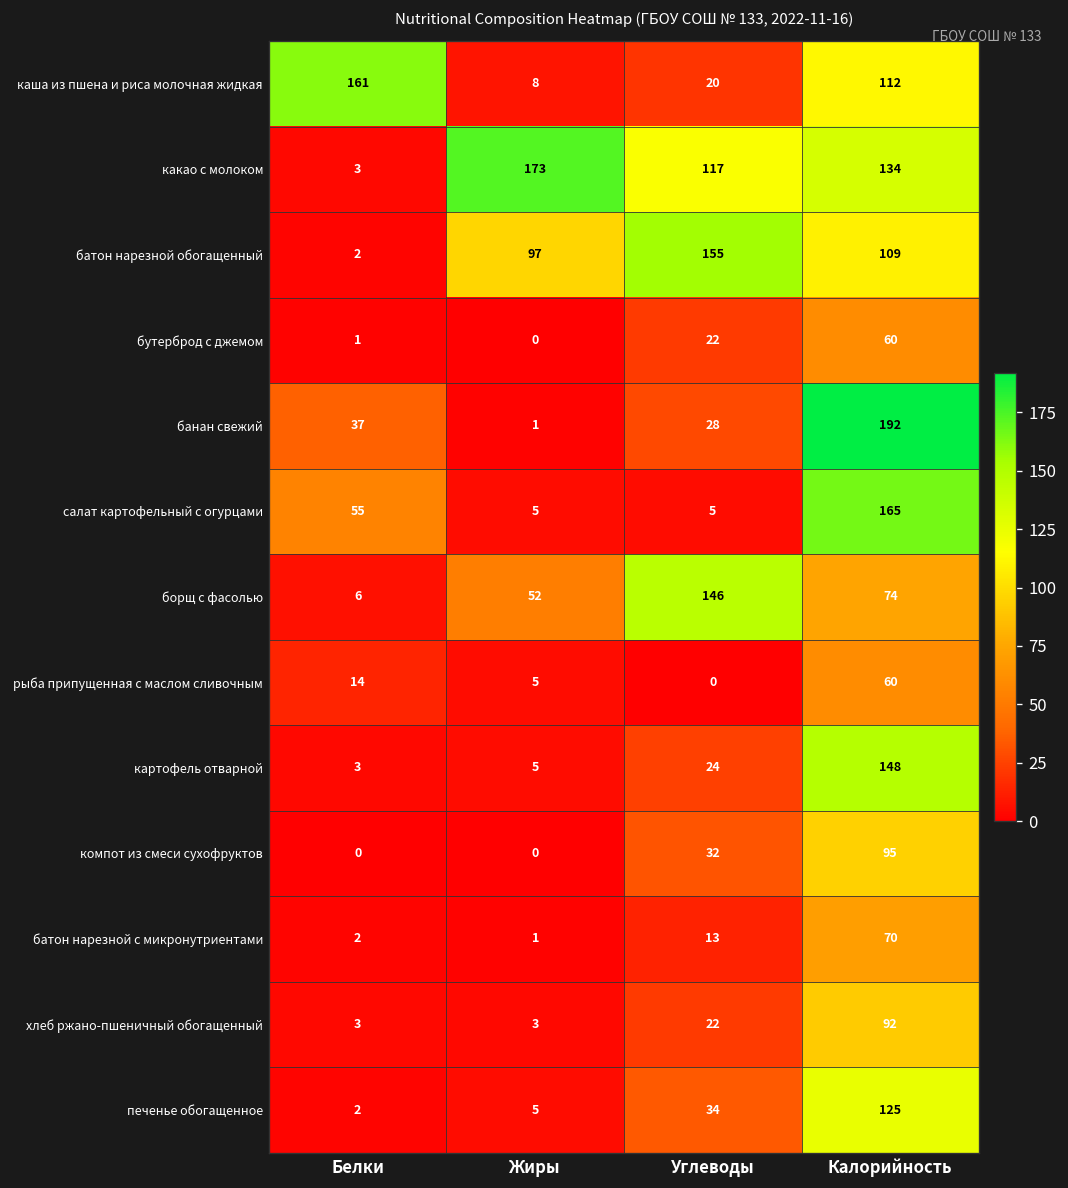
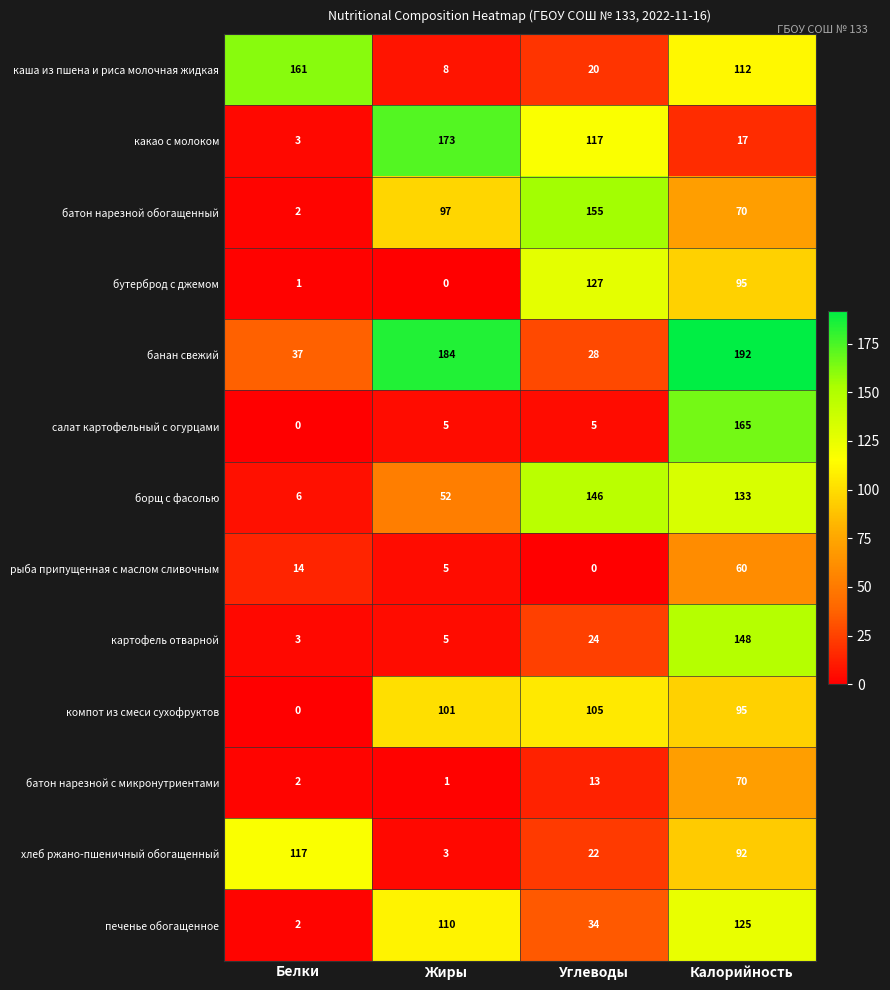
какао с молоком, Калорийность: 134 -> 17
батон нарезной обогащенный, Калорийность: 109 -> 70
бутерброд с джемом, Углеводы: 22 -> 127
бутерброд с джемом, Калорийность: 60 -> 95
банан свежий, Жиры: 1 -> 184
салат картофельный с огурцами, Белки: 55 -> 0
борщ с фасолью, Калорийность: 74 -> 133
компот из смеси сухофруктов, Жиры: 0 -> 101
компот из смеси сухофруктов, Углеводы: 32 -> 105
хлеб ржано-пшеничный обогащенный, Белки: 3 -> 117
печенье обогащенное, Жиры: 5 -> 110
